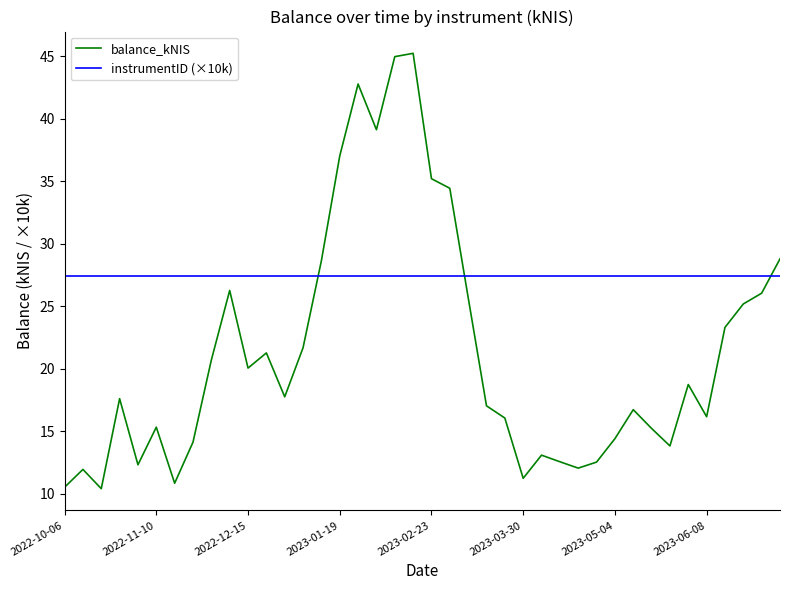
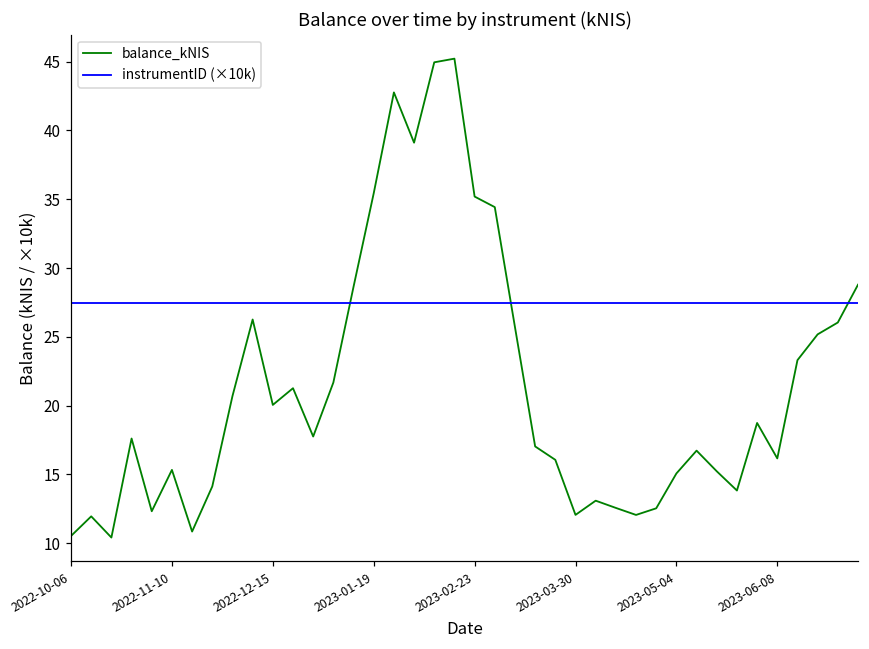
balance_kNIS, 2023-01-19: 37.0 -> 35.4
balance_kNIS, 2023-03-30: 11.2 -> 12.1
balance_kNIS, 2023-05-04: 14.4 -> 15.1
